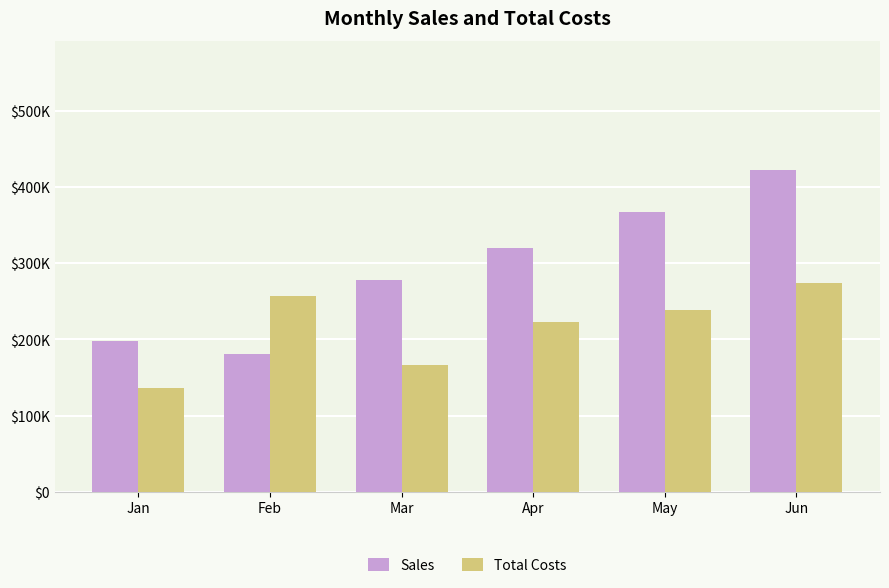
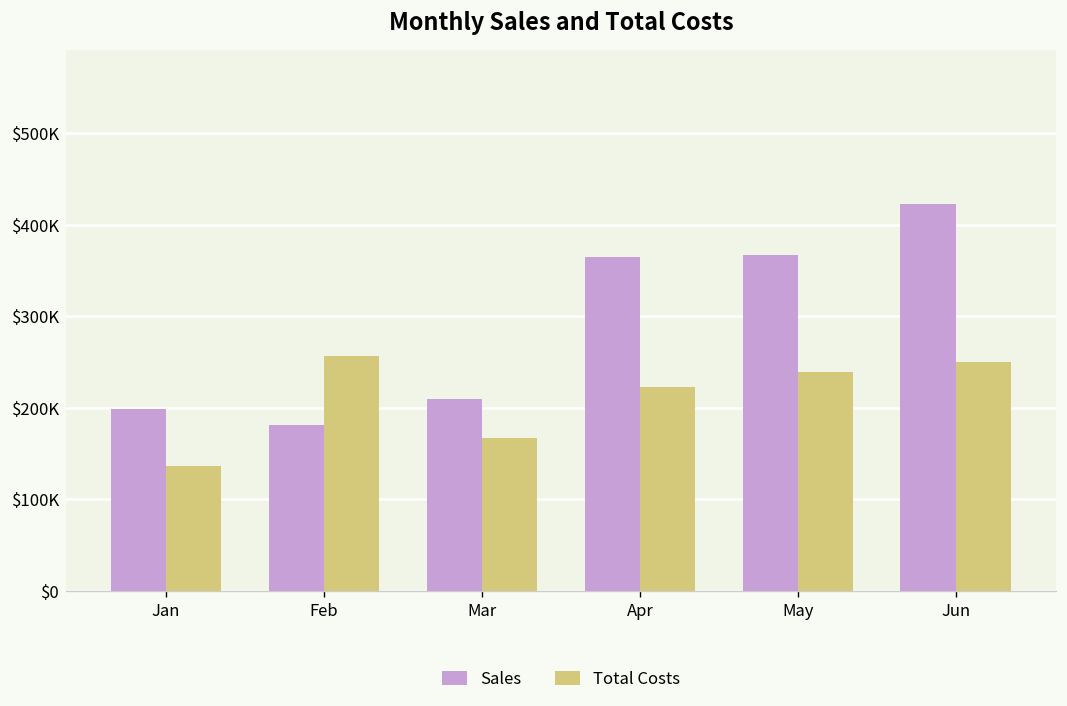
Sales, Mar: $280000 -> $210000
Sales, Apr: $320000 -> $370000
Total Costs, Jun: $270000 -> $250000
